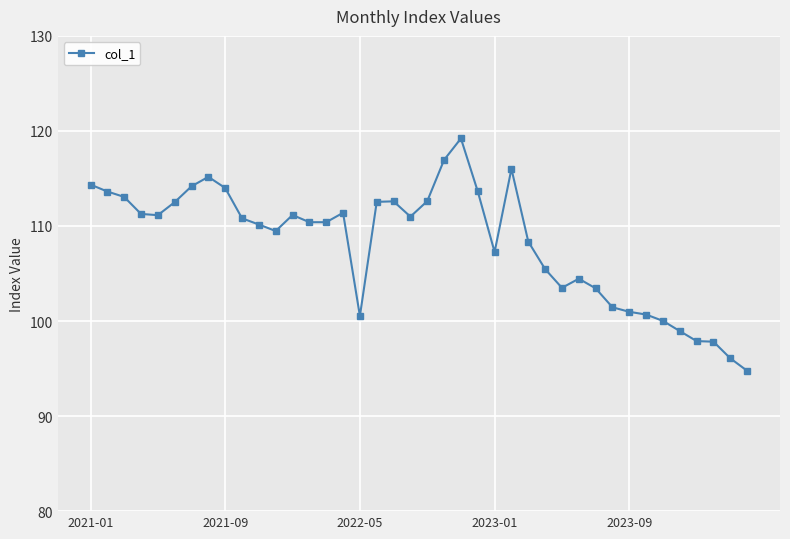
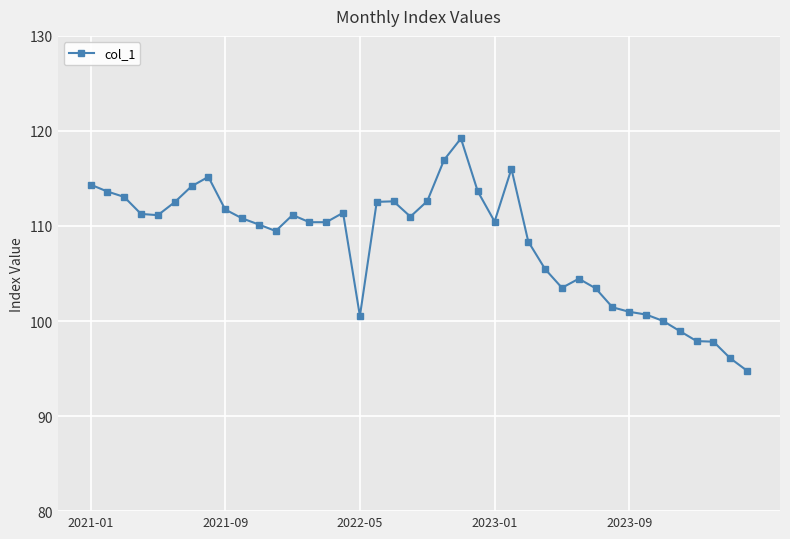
2021-09: 114 -> 112
2023-01: 107 -> 110
